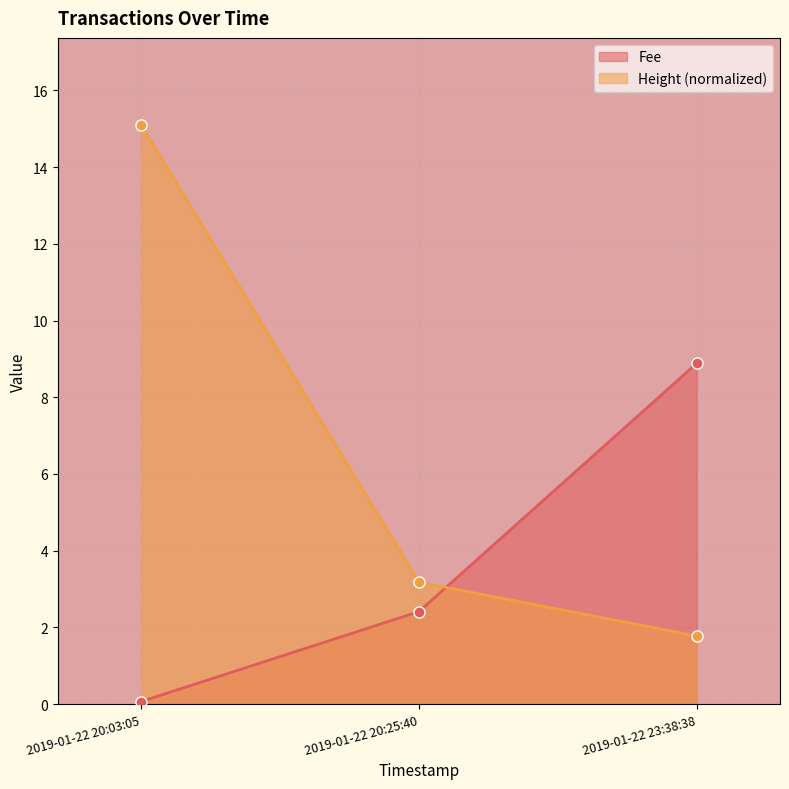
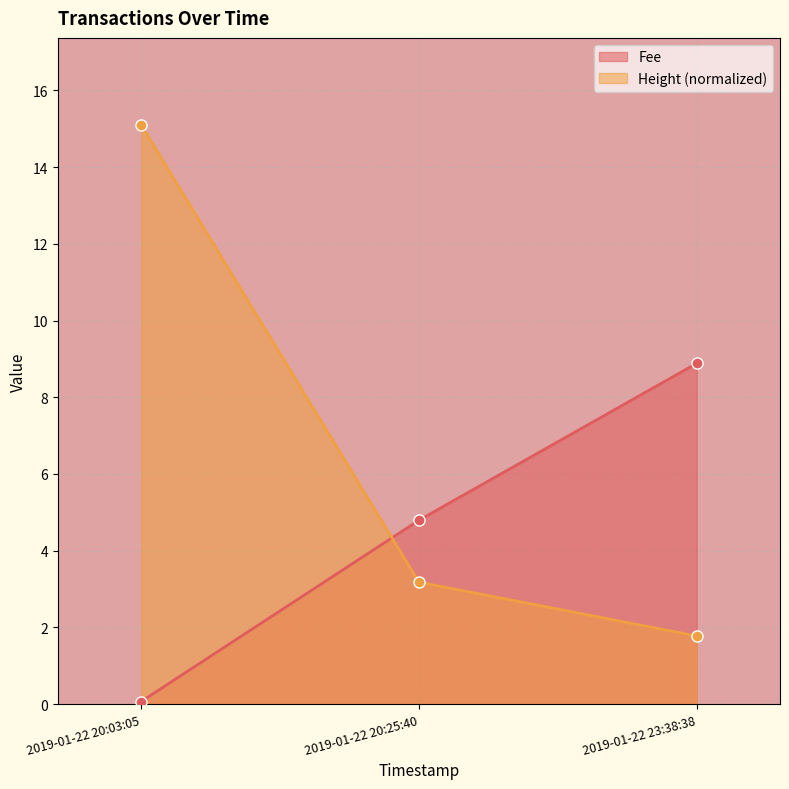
Fee, 2019-01-22 20:25:40: 2.4 -> 4.8
